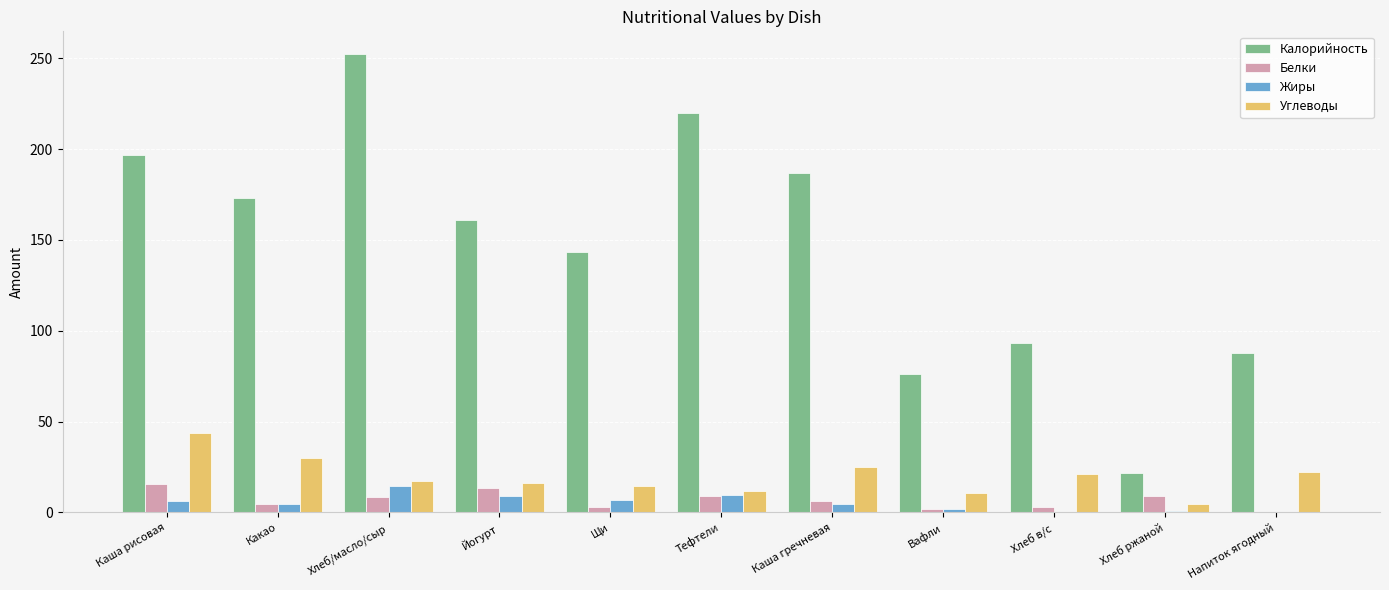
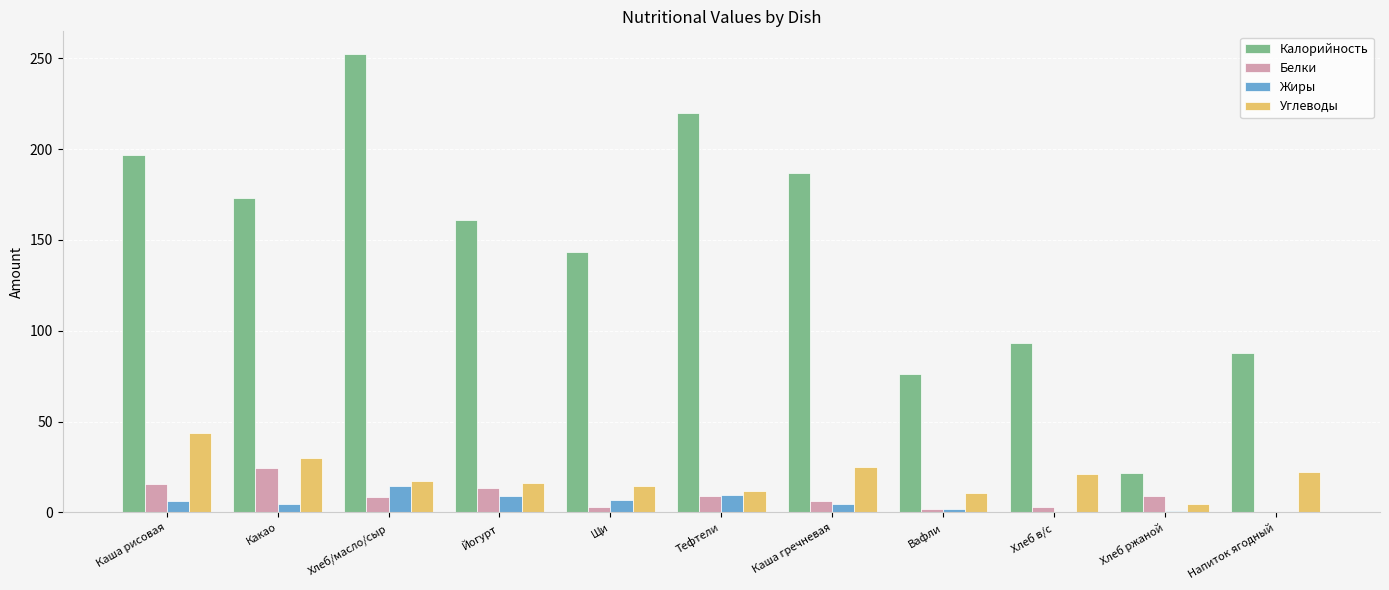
Белки, Какао: 4 -> 25
